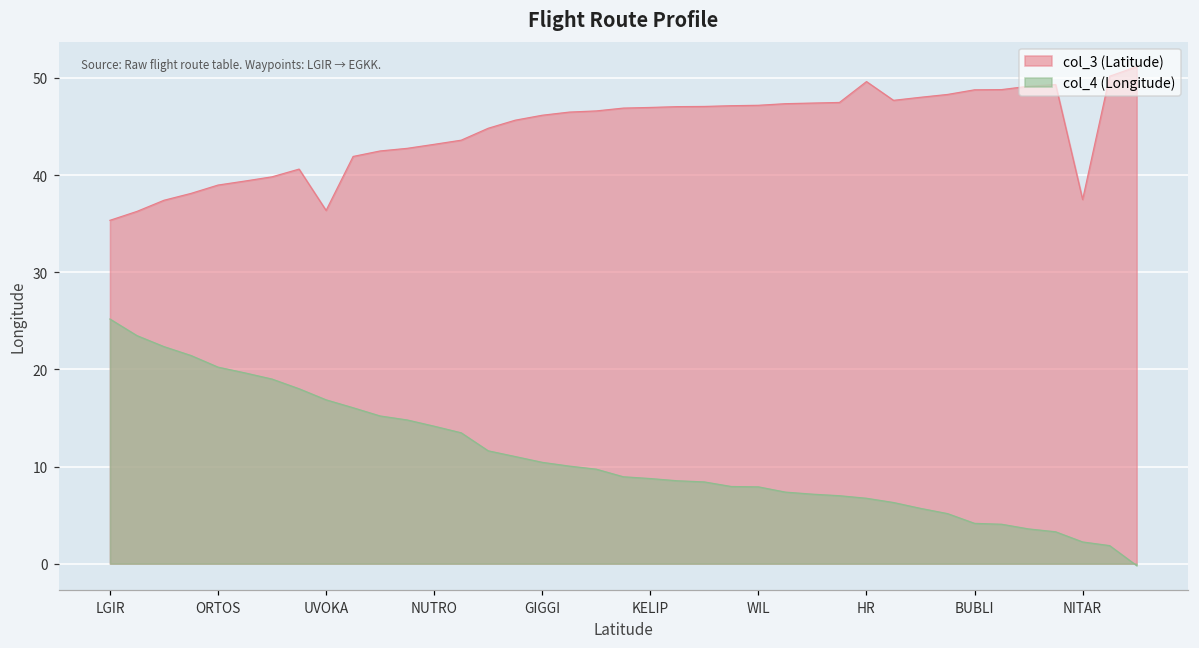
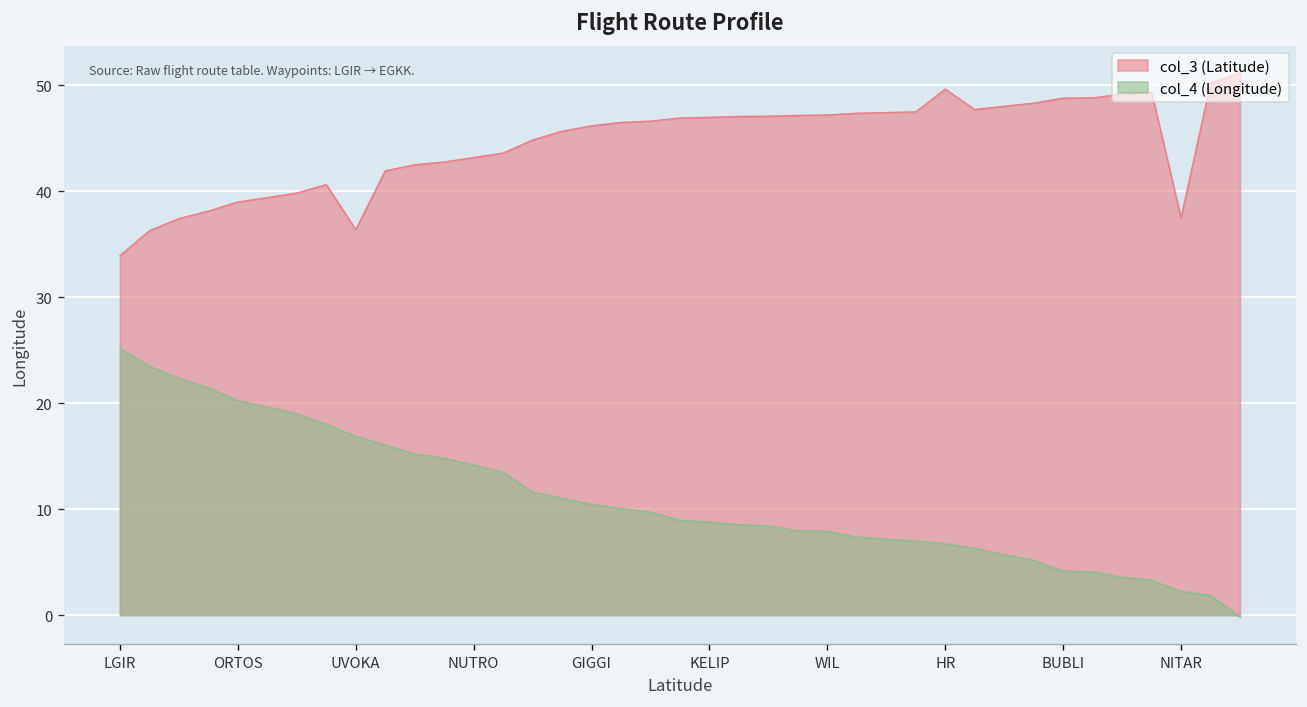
col_3 (Latitude), LGIR: 35 -> 34
